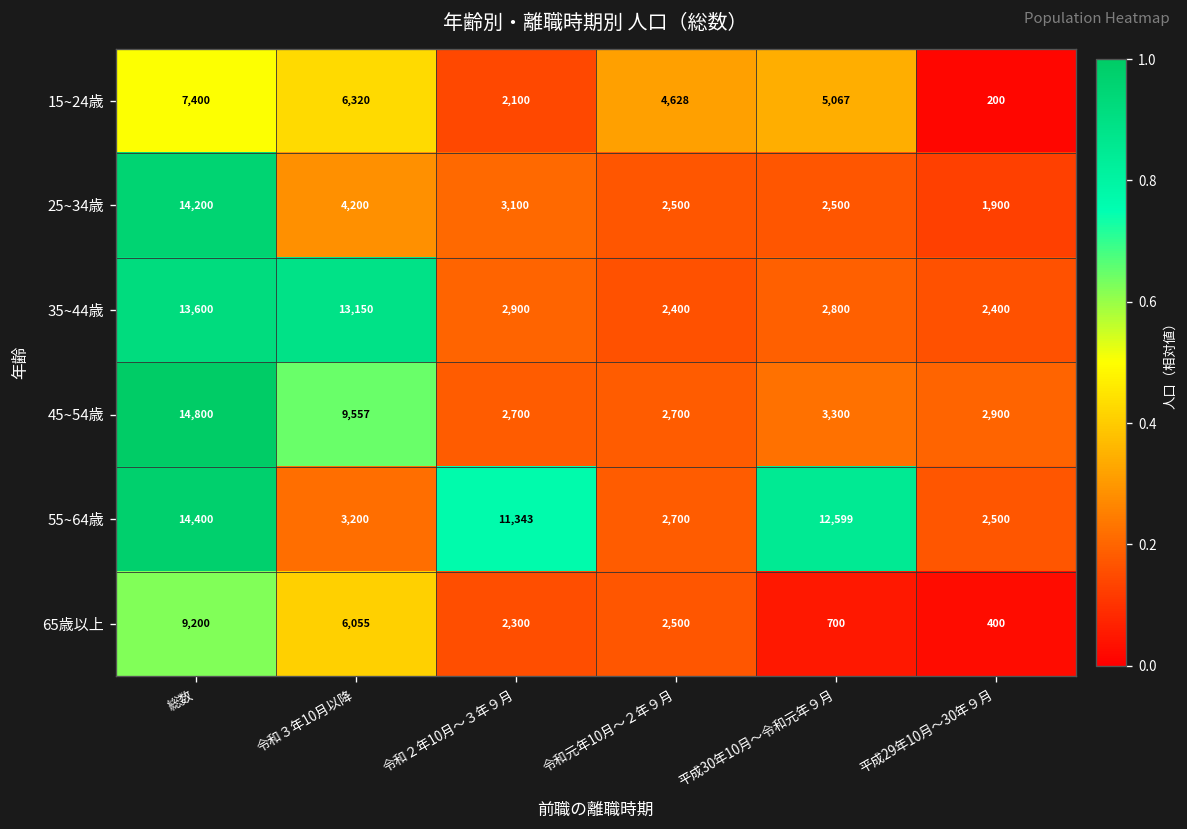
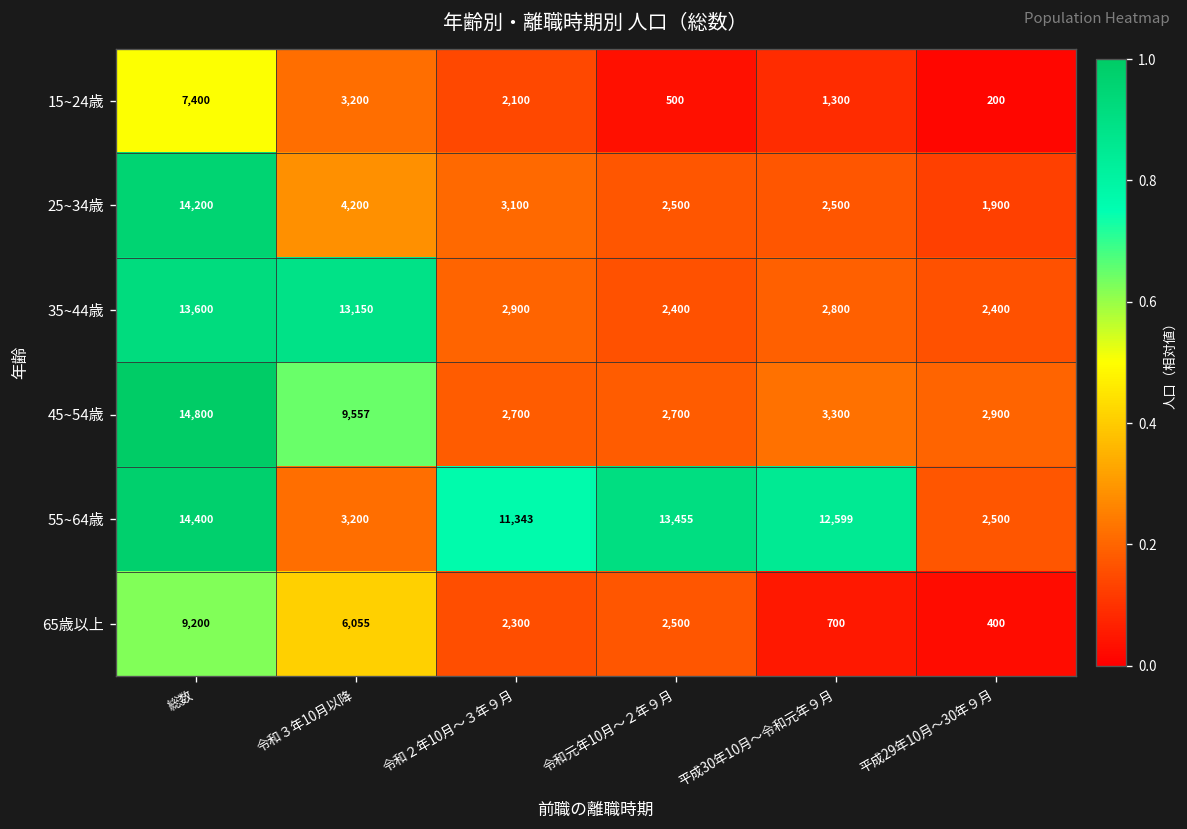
15~24歳, 令和３年10月以降: 6,320 -> 3,200
15~24歳, 令和元年10月～２年９月: 4,628 -> 500
15~24歳, 平成30年10月～令和元年９月: 5,067 -> 1,300
55~64歳, 令和元年10月～２年９月: 2,700 -> 13,455
